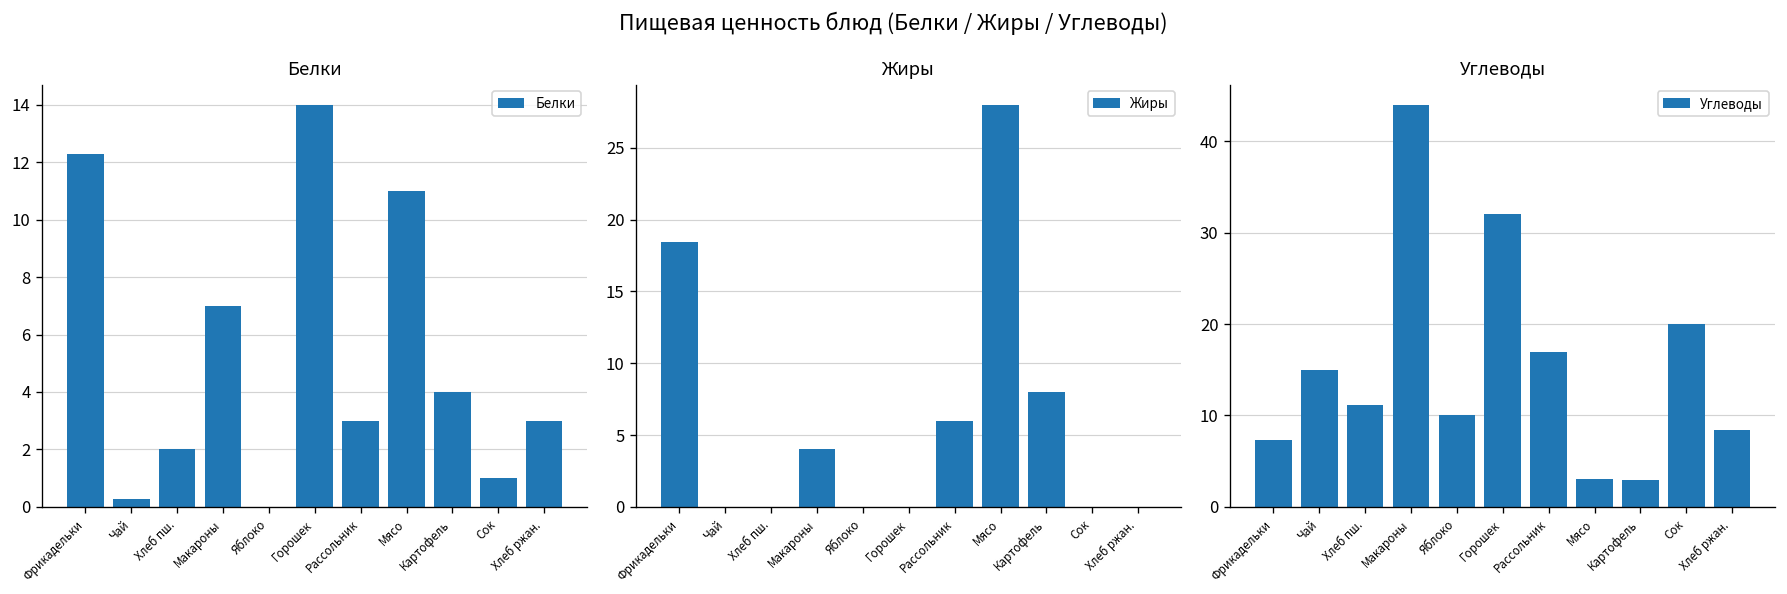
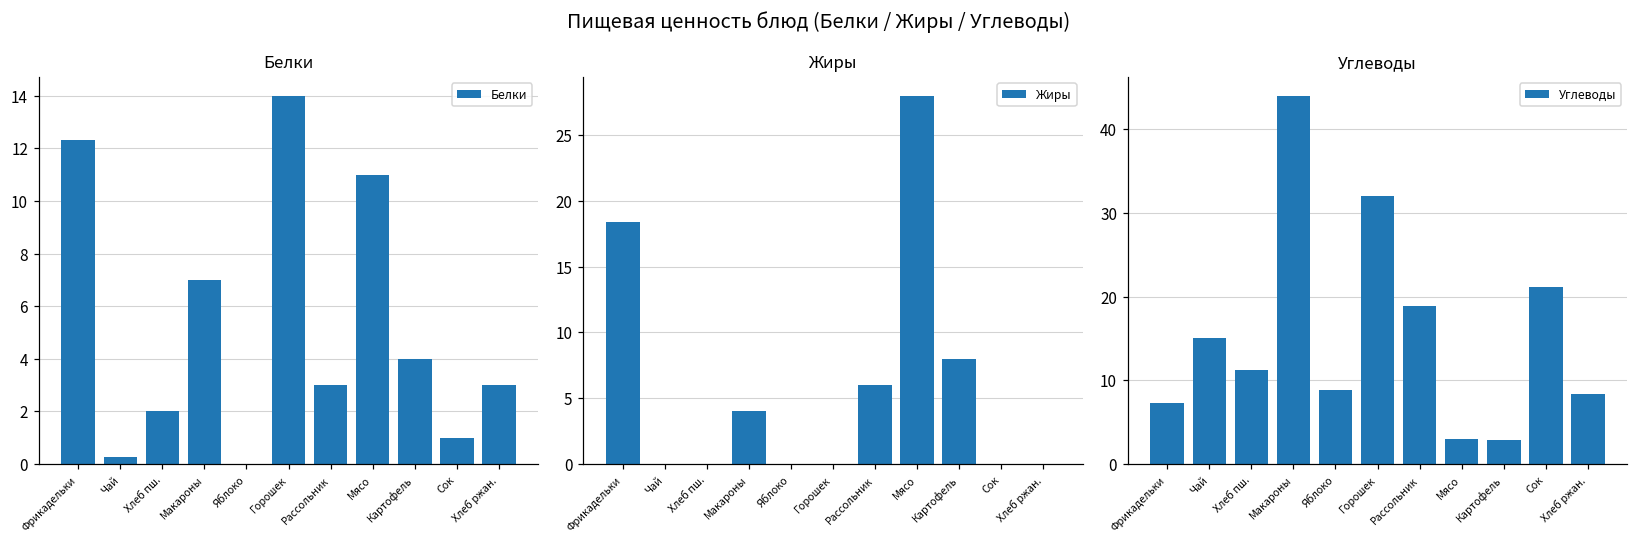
Углеводы, Яблоко: 10 -> 9
Углеводы, Рассольник: 17 -> 19
Углеводы, Сок: 20 -> 21
